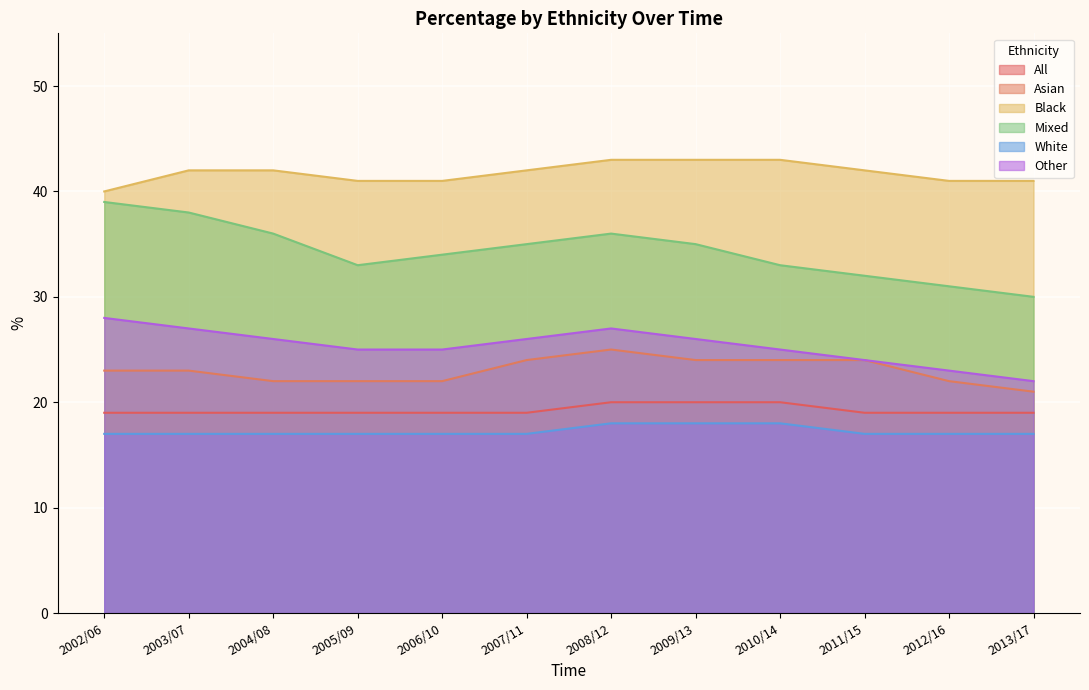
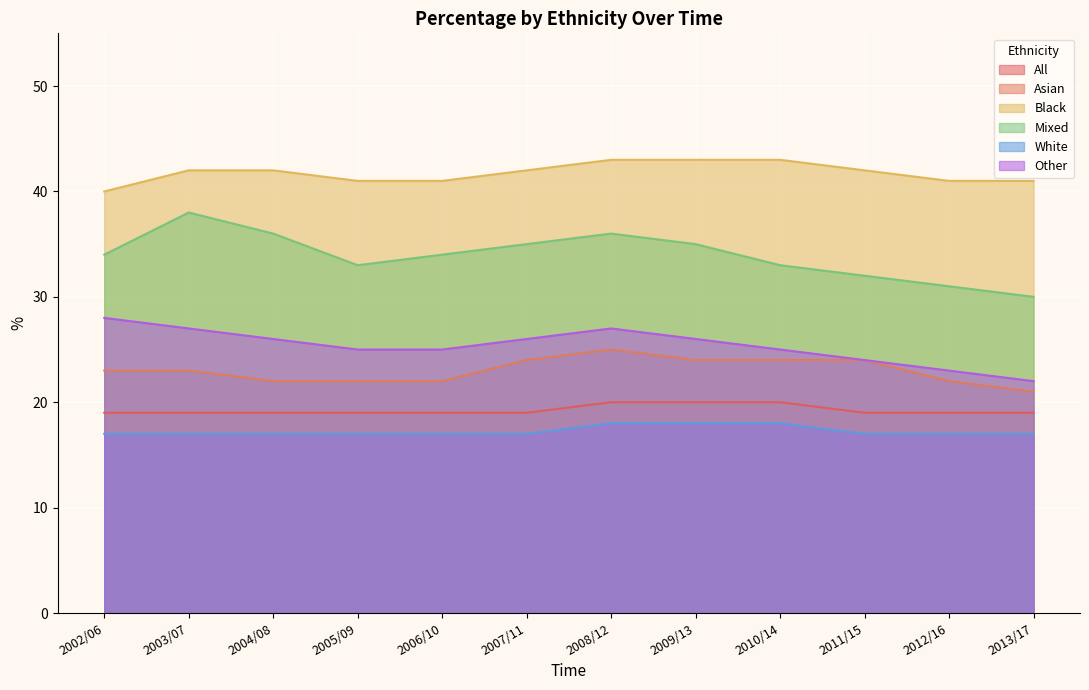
Mixed, 2002/06: 39 -> 34
